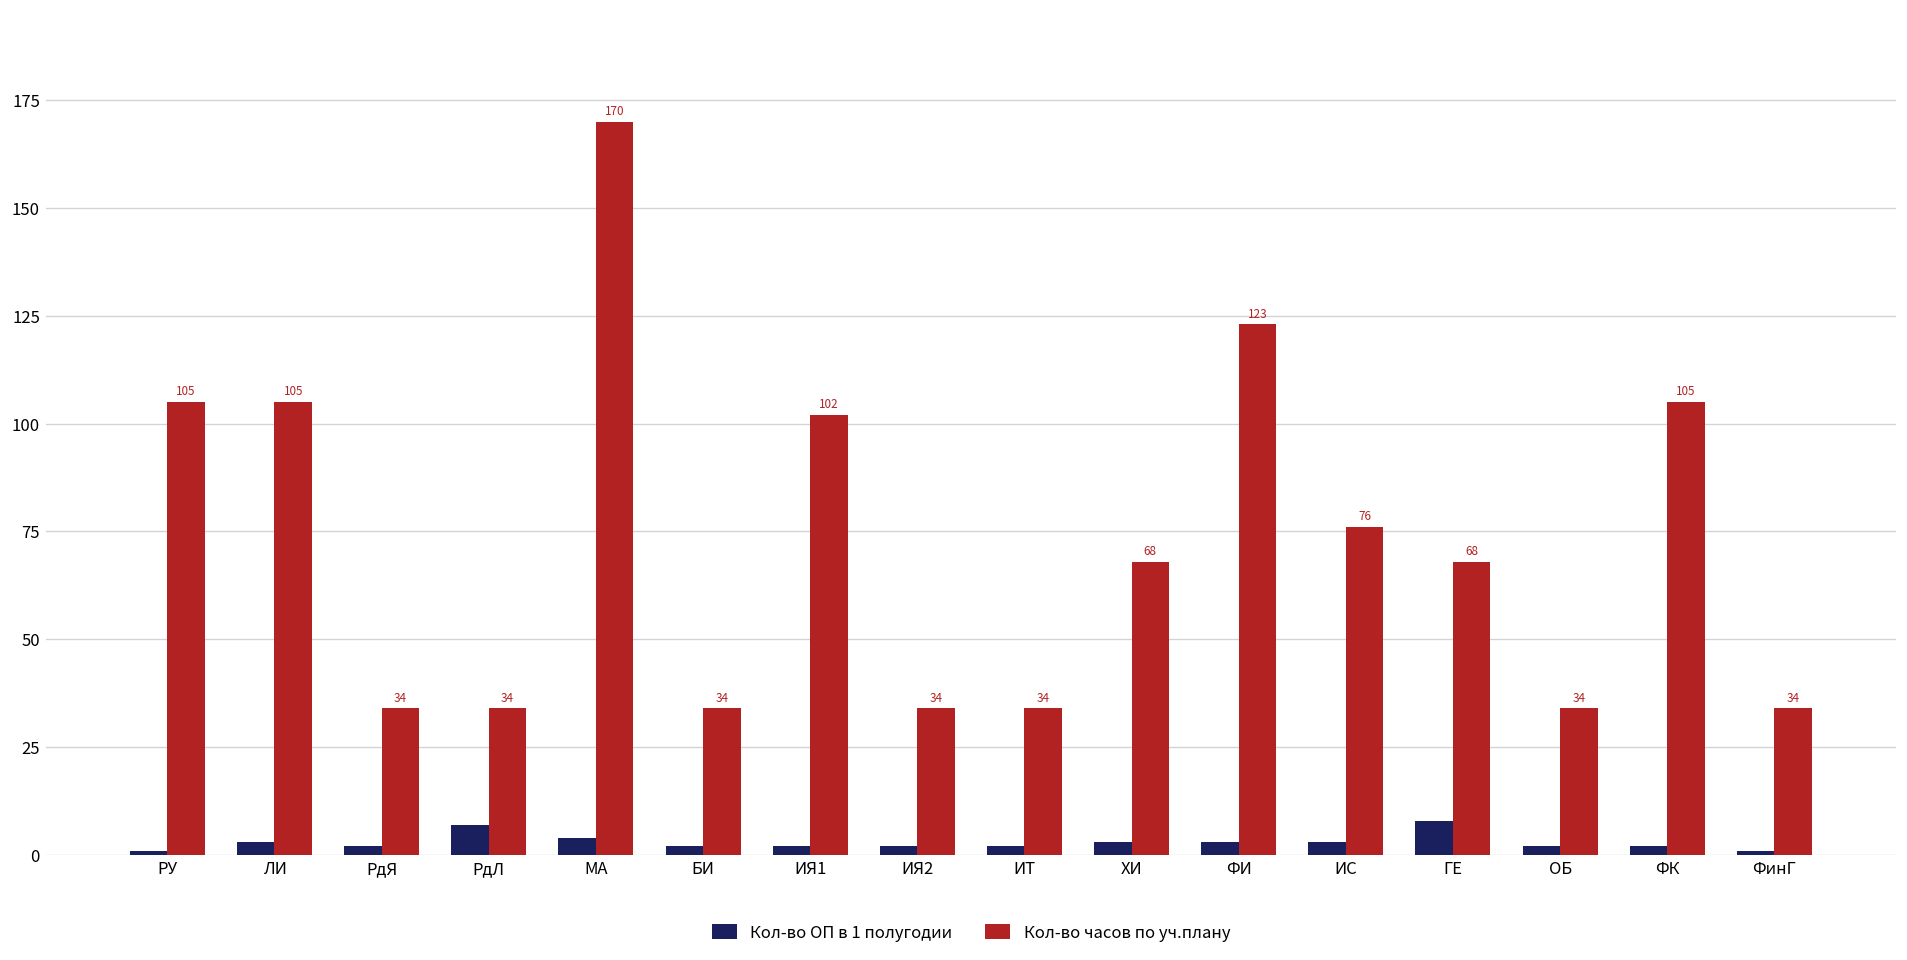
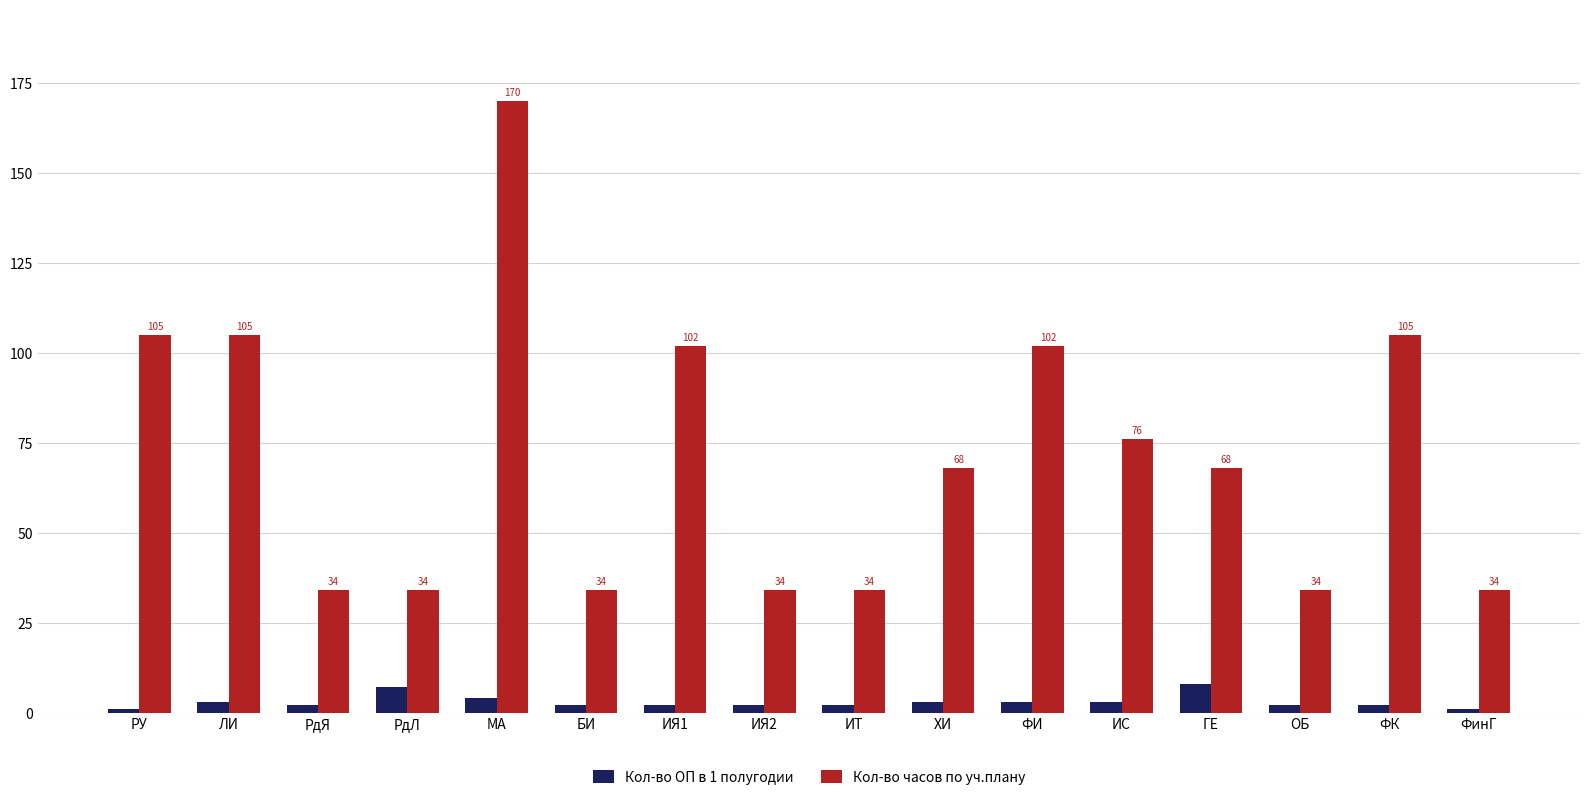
Кол-во часов по уч.плану, ФИ: 123 -> 102
